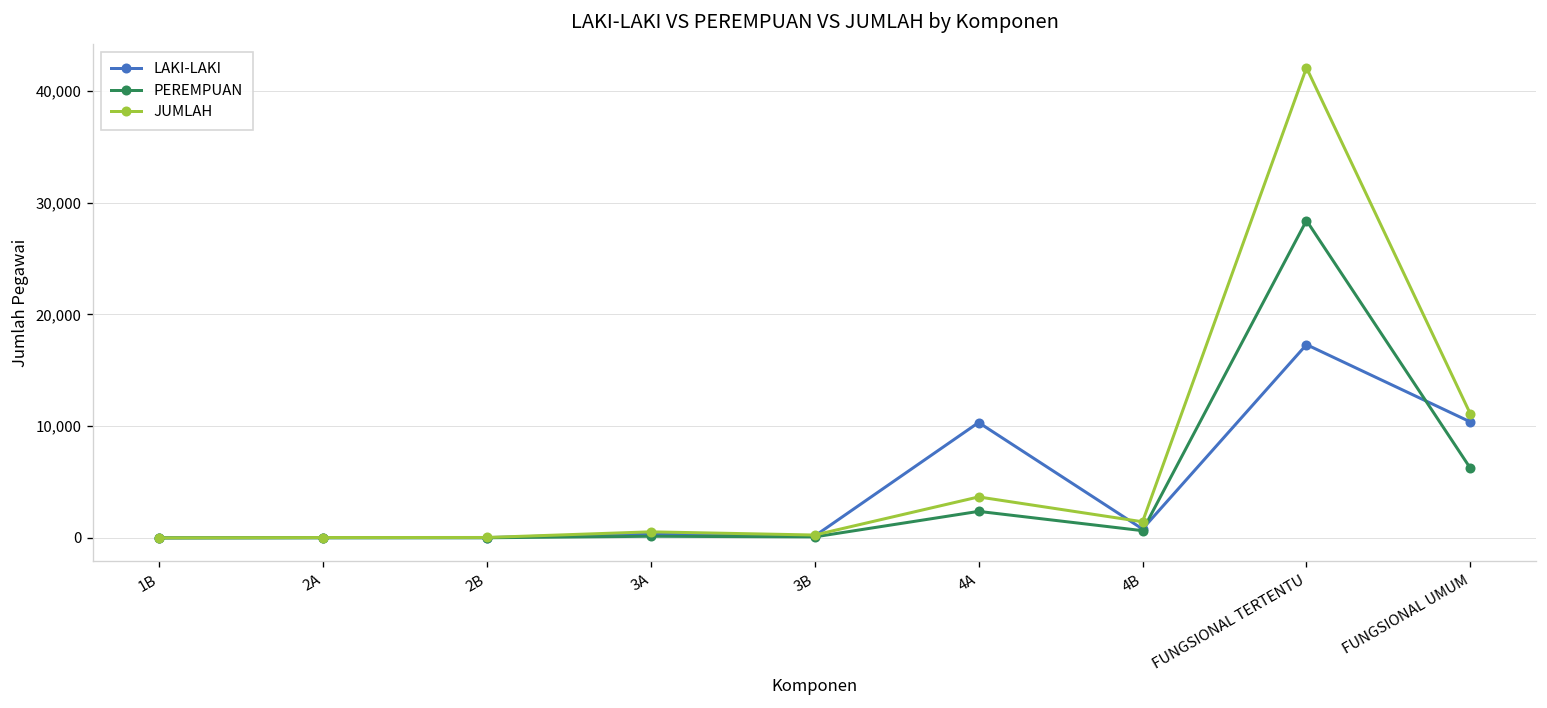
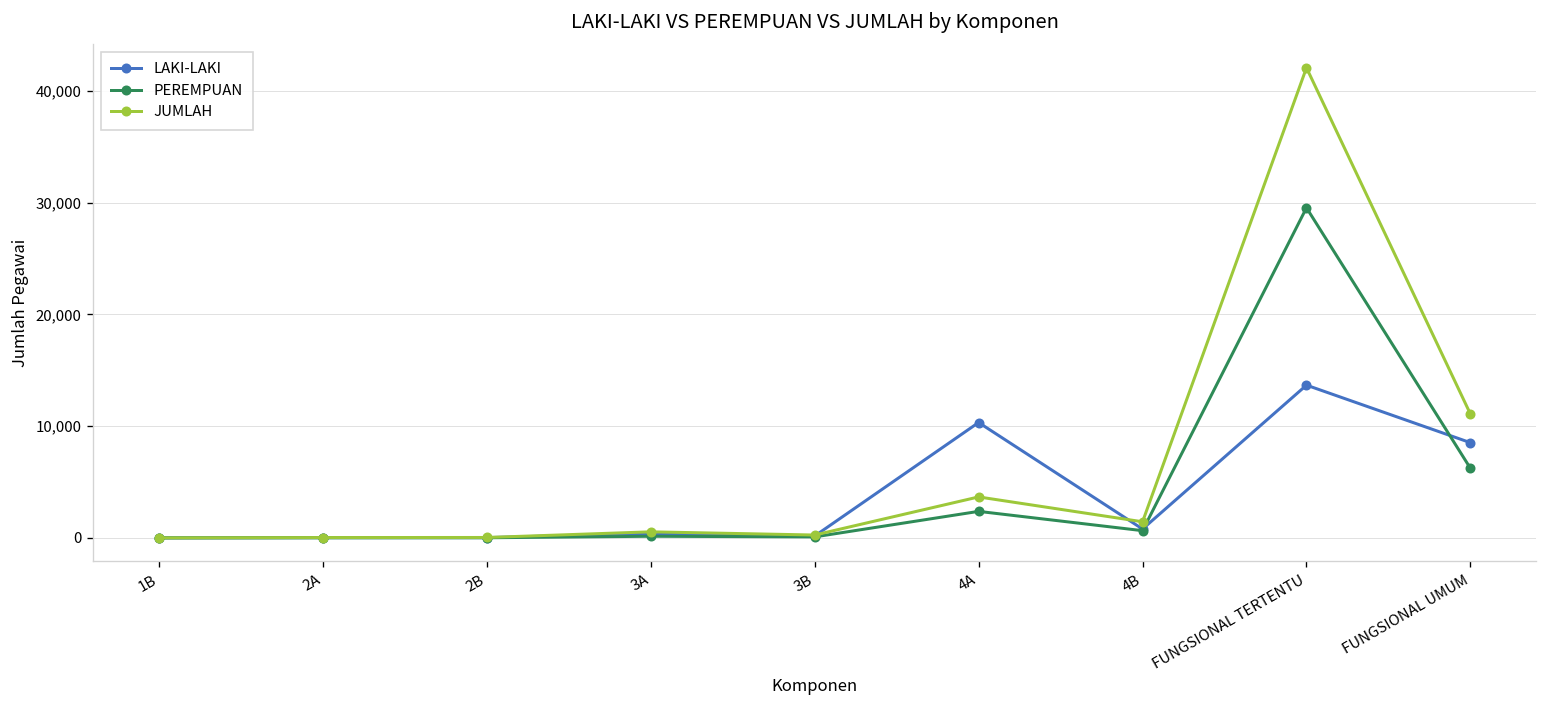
LAKI-LAKI, FUNGSIONAL TERTENTU: 17,000 -> 14,000
PEREMPUAN, FUNGSIONAL TERTENTU: 28,000 -> 30,000
LAKI-LAKI, FUNGSIONAL UMUM: 10,000 -> 9,000
